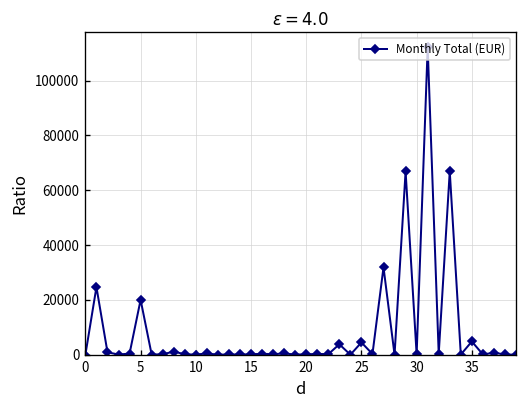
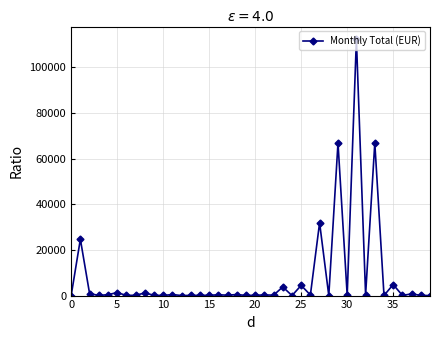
5: 20000 -> 1000
